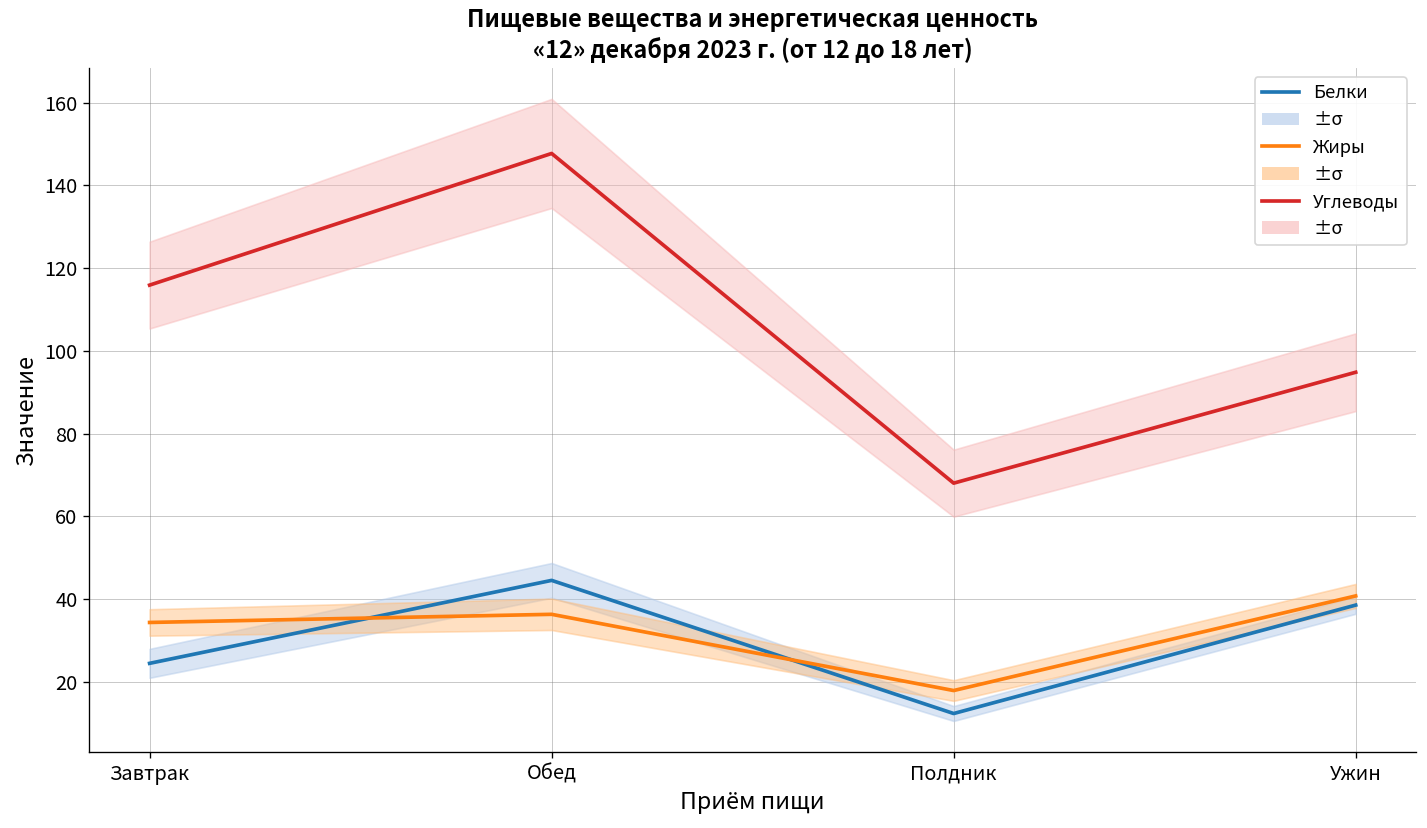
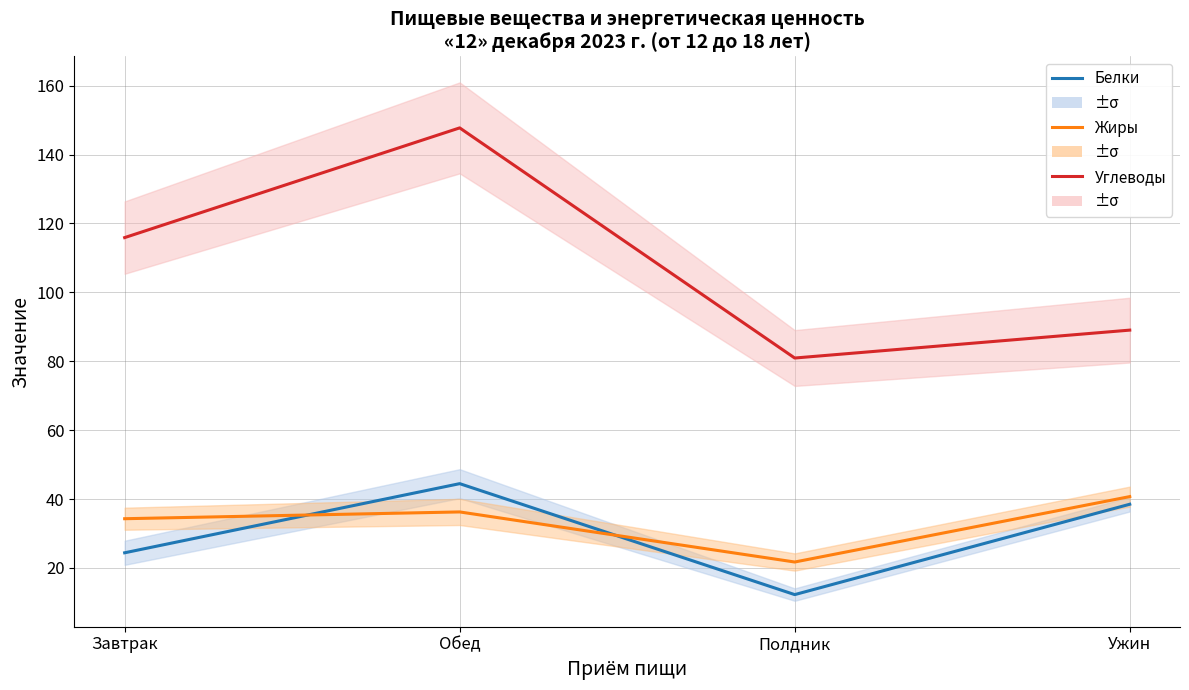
Жиры, Полдник: 18 -> 22
Углеводы, Полдник: 68 -> 81
Углеводы, Ужин: 95 -> 89
